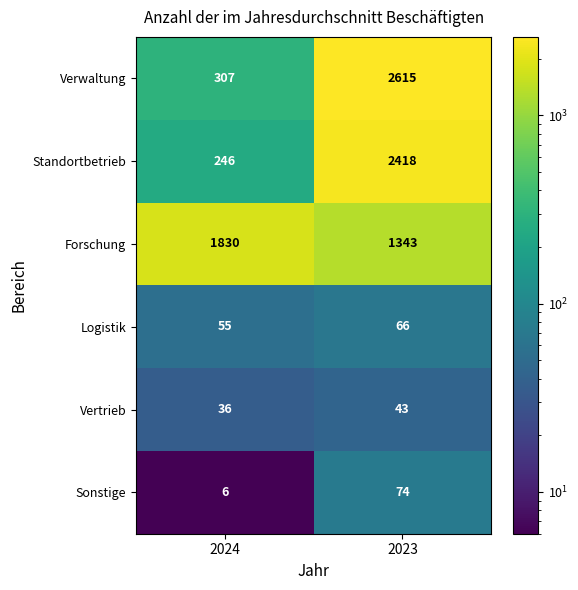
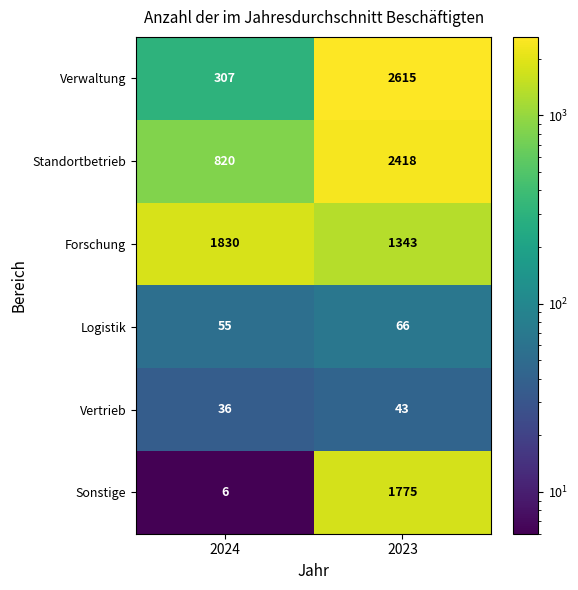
Standortbetrieb, 2024: 246 -> 820
Sonstige, 2023: 74 -> 1775
